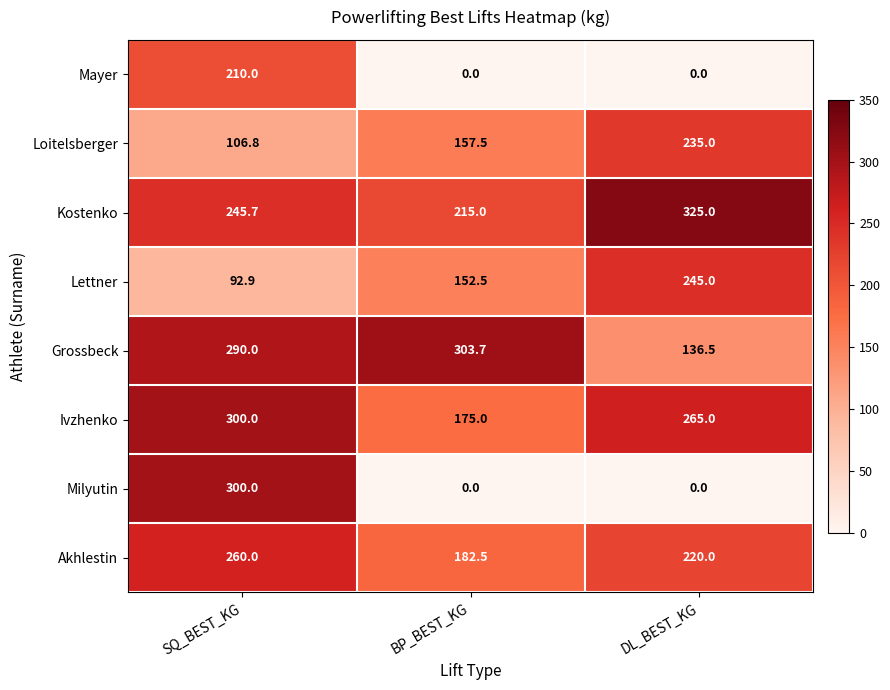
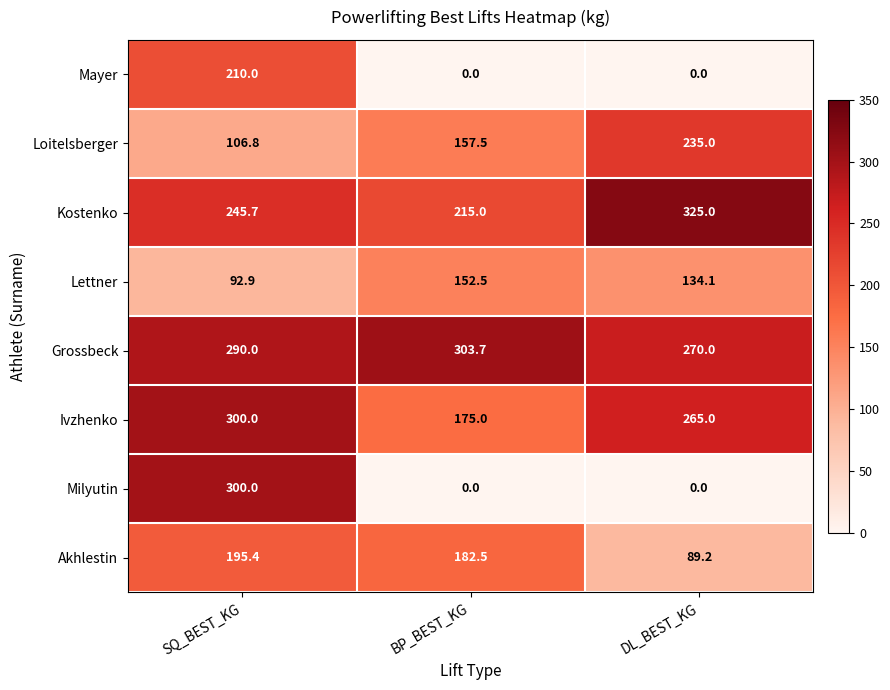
Lettner, DL_BEST_KG: 245.0 -> 134.1
Grossbeck, DL_BEST_KG: 136.5 -> 270.0
Akhlestin, SQ_BEST_KG: 260.0 -> 195.4
Akhlestin, DL_BEST_KG: 220.0 -> 89.2
